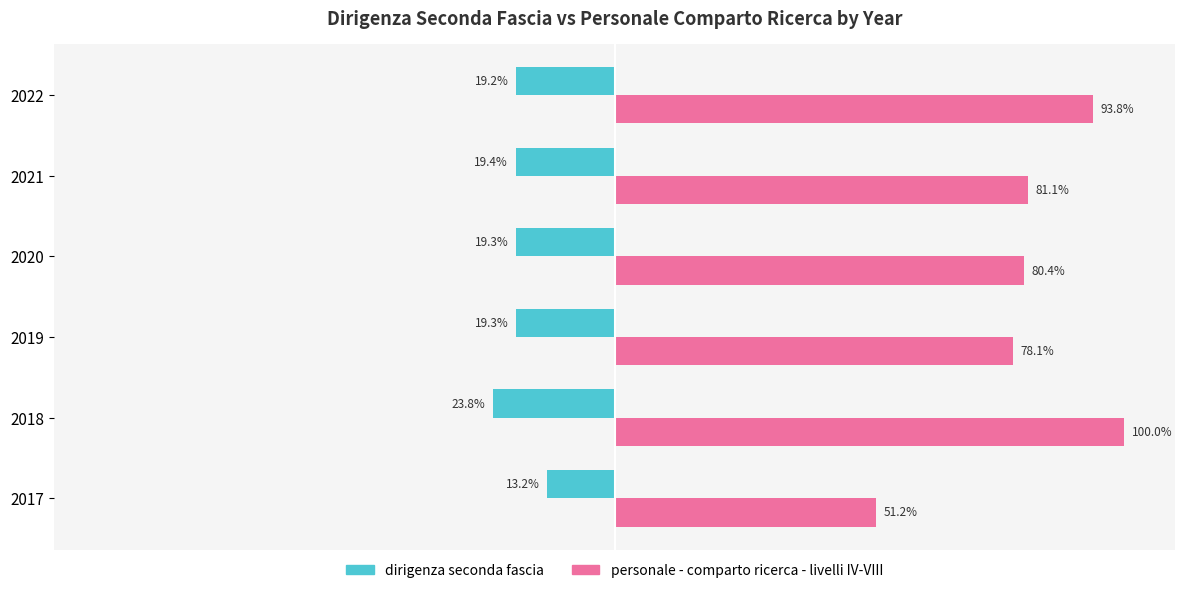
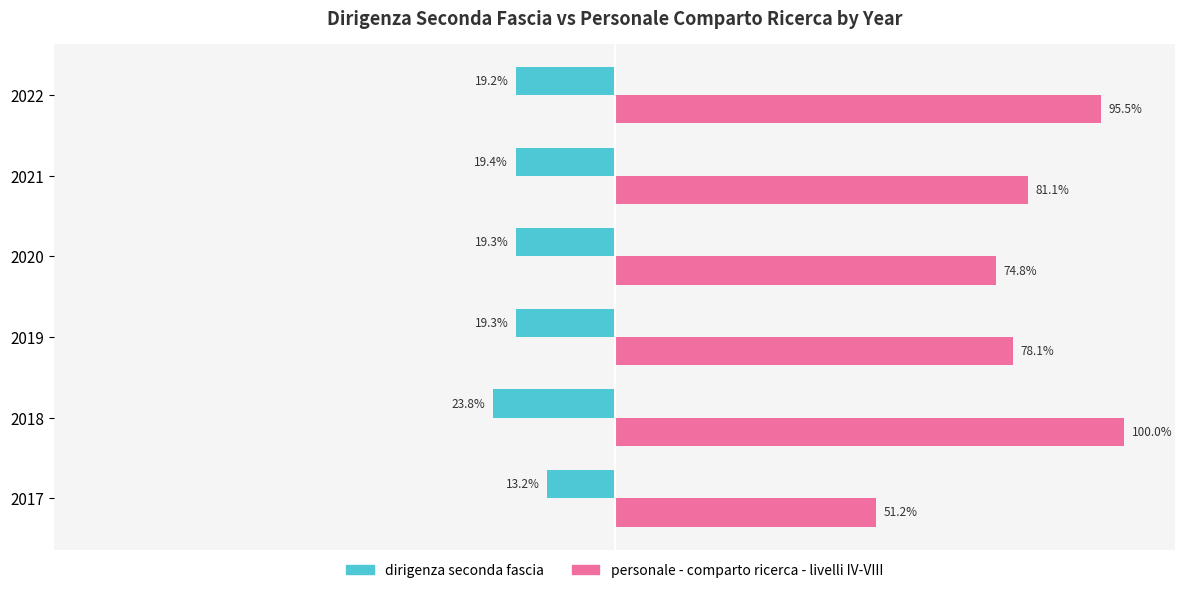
personale - comparto ricerca - livelli IV-VIII, 2022: 93.8% -> 95.5%
personale - comparto ricerca - livelli IV-VIII, 2020: 80.4% -> 74.8%
